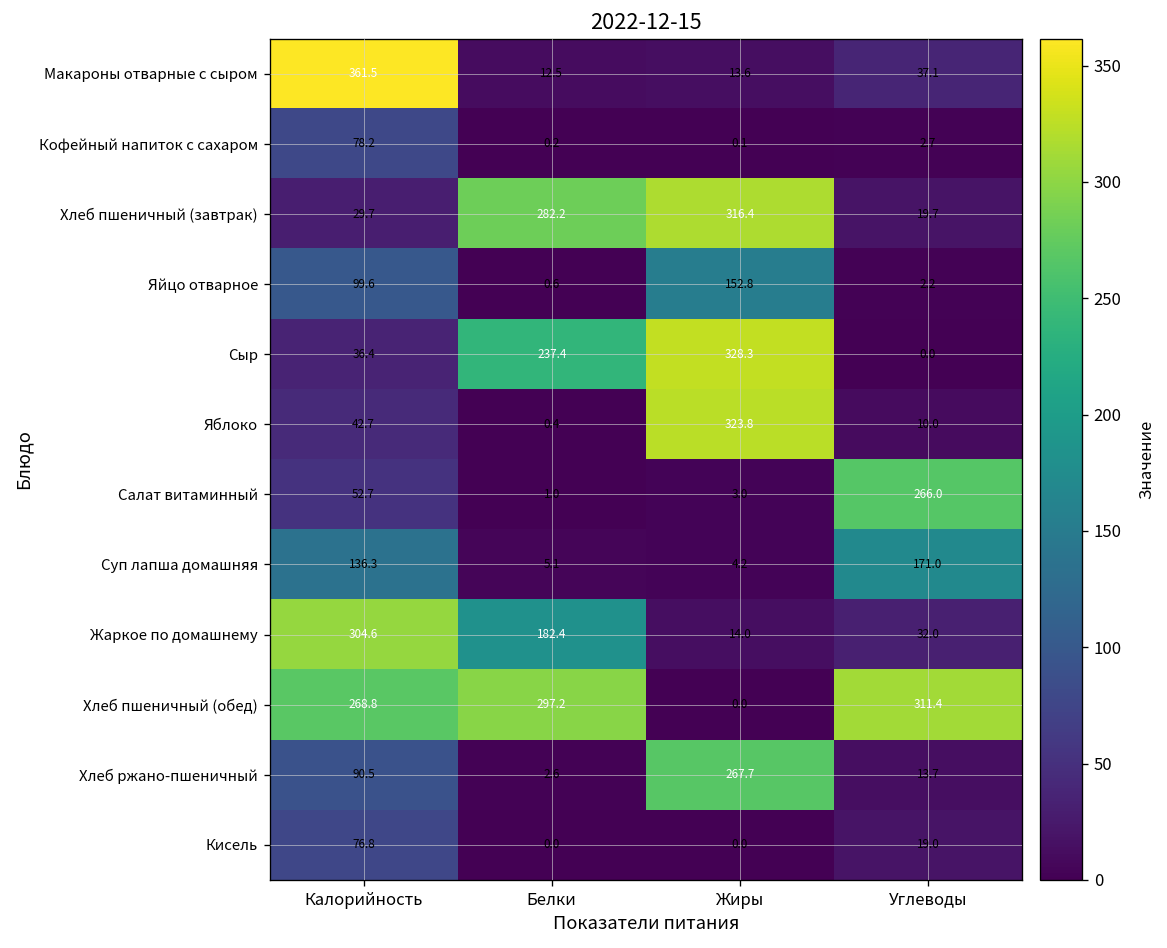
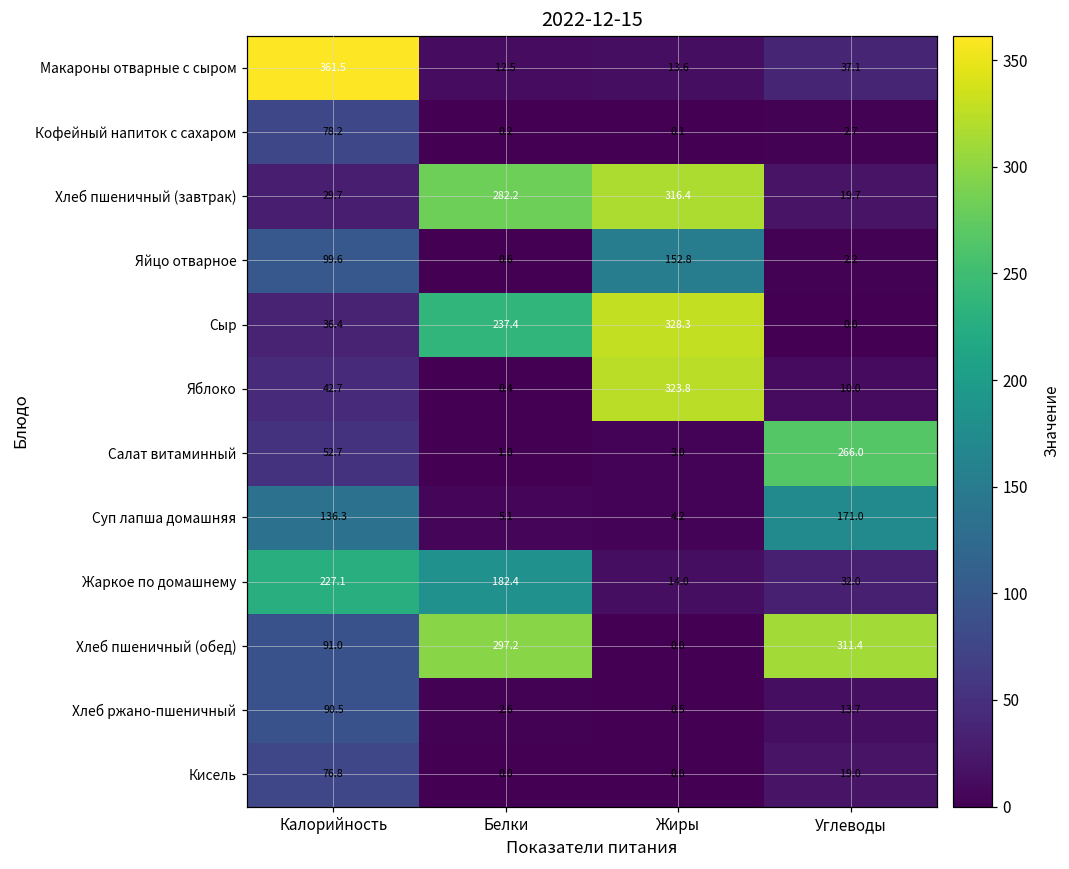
Жаркое по домашнему, Калорийность: 304.6 -> 227.1
Хлеб пшеничный (обед), Калорийность: 268.8 -> 91.0
Хлеб ржано-пшеничный, Жиры: 267.7 -> 0.5
